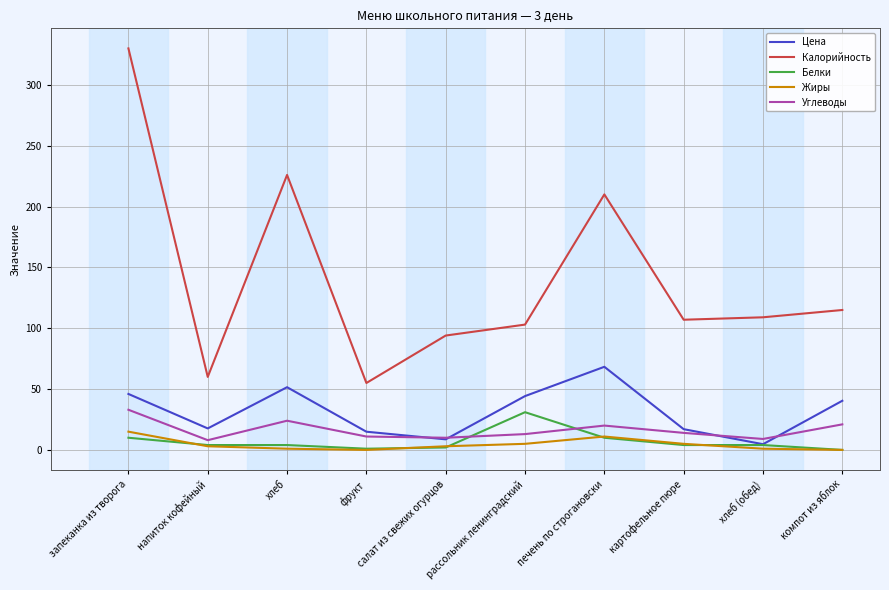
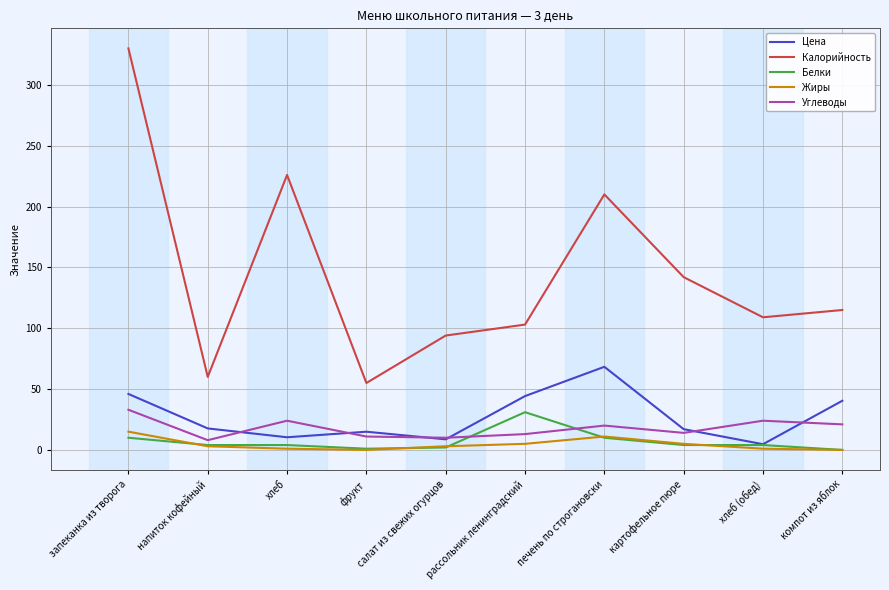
Цена, хлеб: 52 -> 10
Калорийность, картофельное пюре: 107 -> 142
Углеводы, хлеб (обед): 9 -> 24
